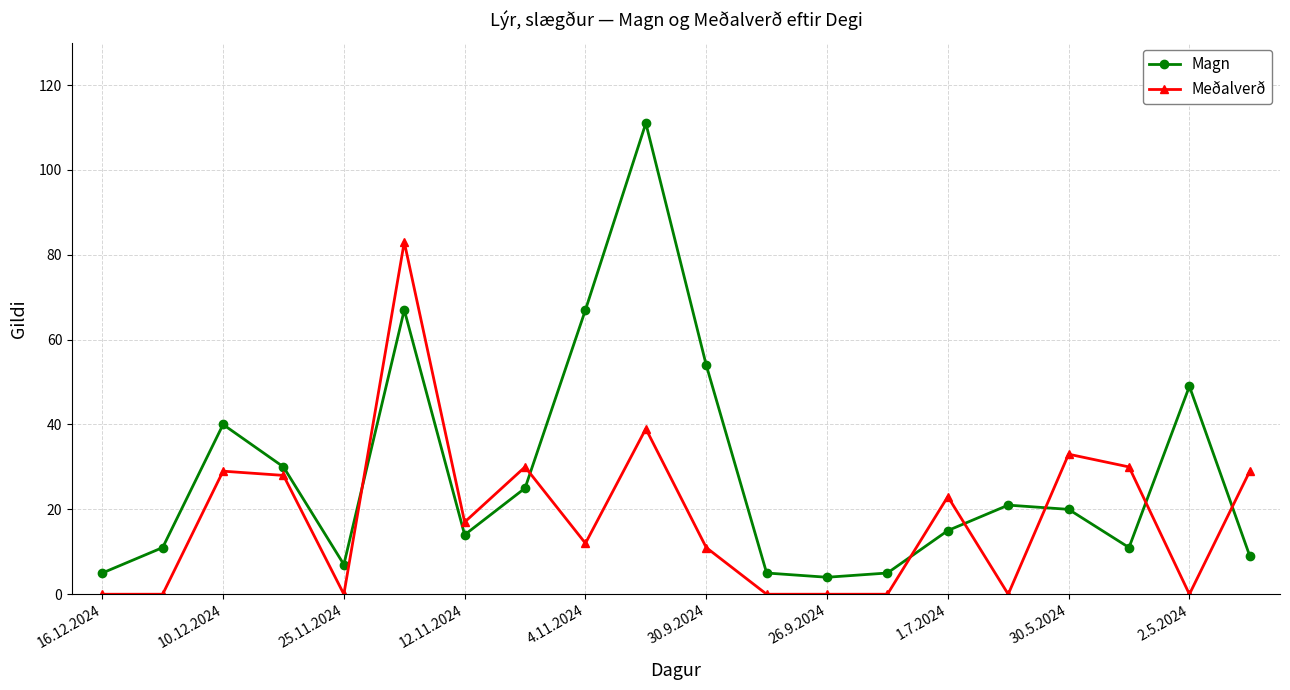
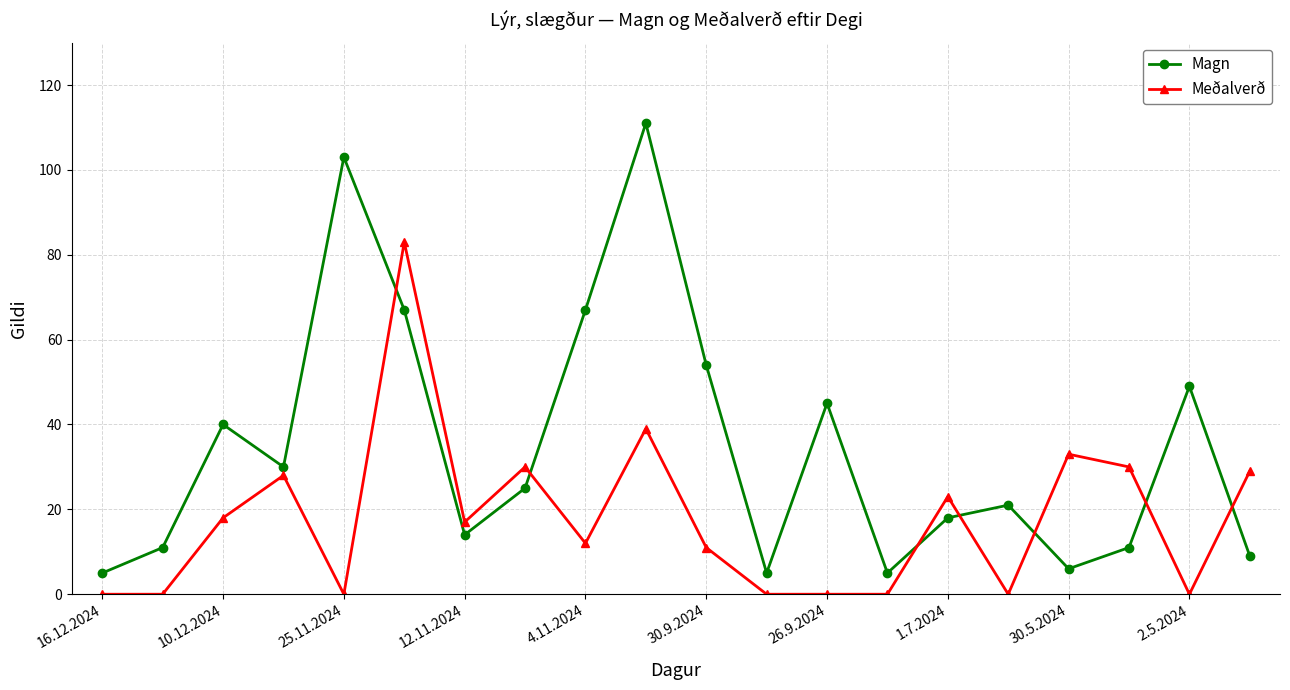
Meðalverð, 10.12.2024: 29 -> 18
Magn, 25.11.2024: 7 -> 103
Magn, 26.9.2024: 4 -> 45
Magn, 1.7.2024: 15 -> 18
Magn, 30.5.2024: 20 -> 6
